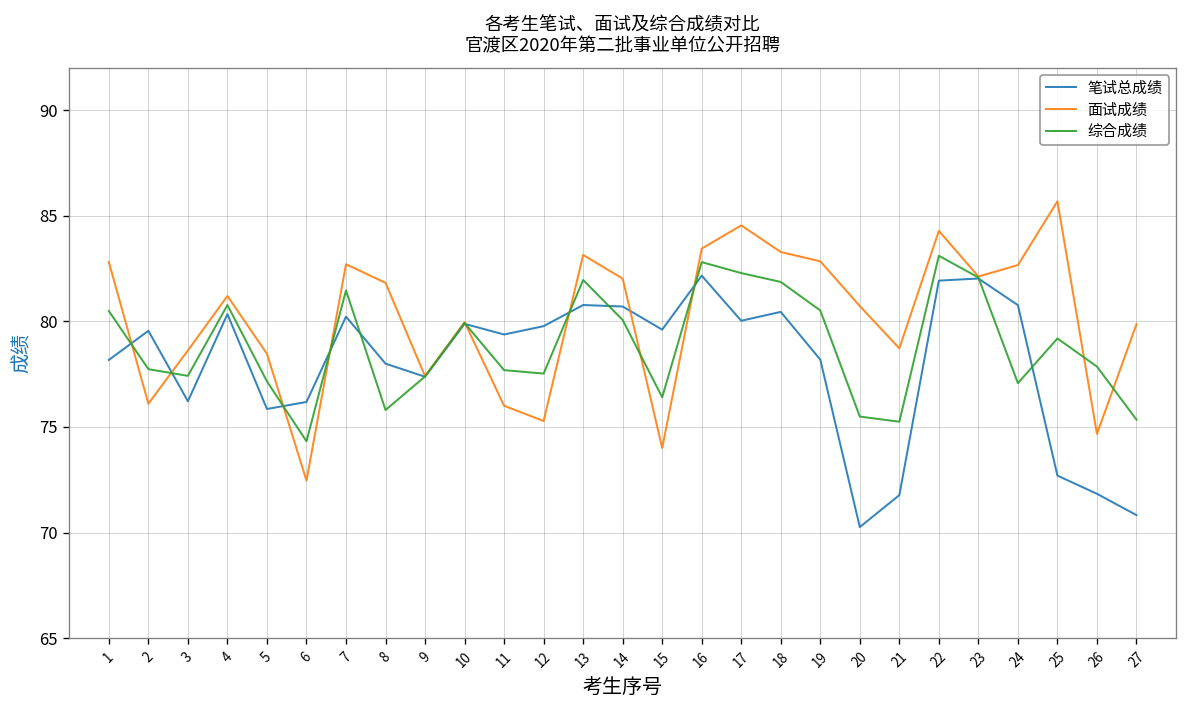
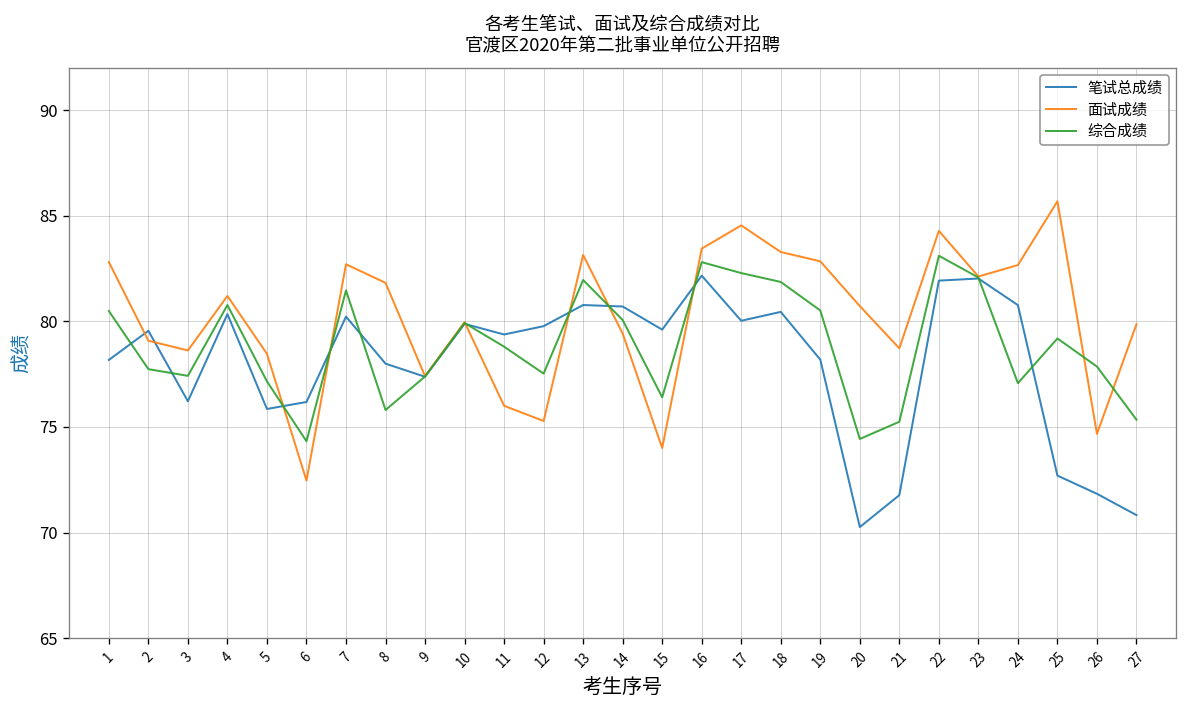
面试成绩, 2: 76.1 -> 79.1
综合成绩, 11: 77.7 -> 78.8
面试成绩, 14: 82.0 -> 79.4
综合成绩, 20: 75.5 -> 74.4
